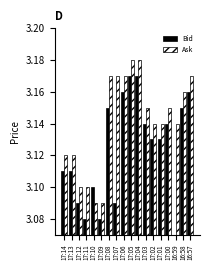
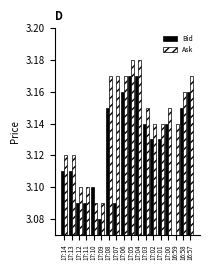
Bid, 17:11: 3.08 -> 3.09
